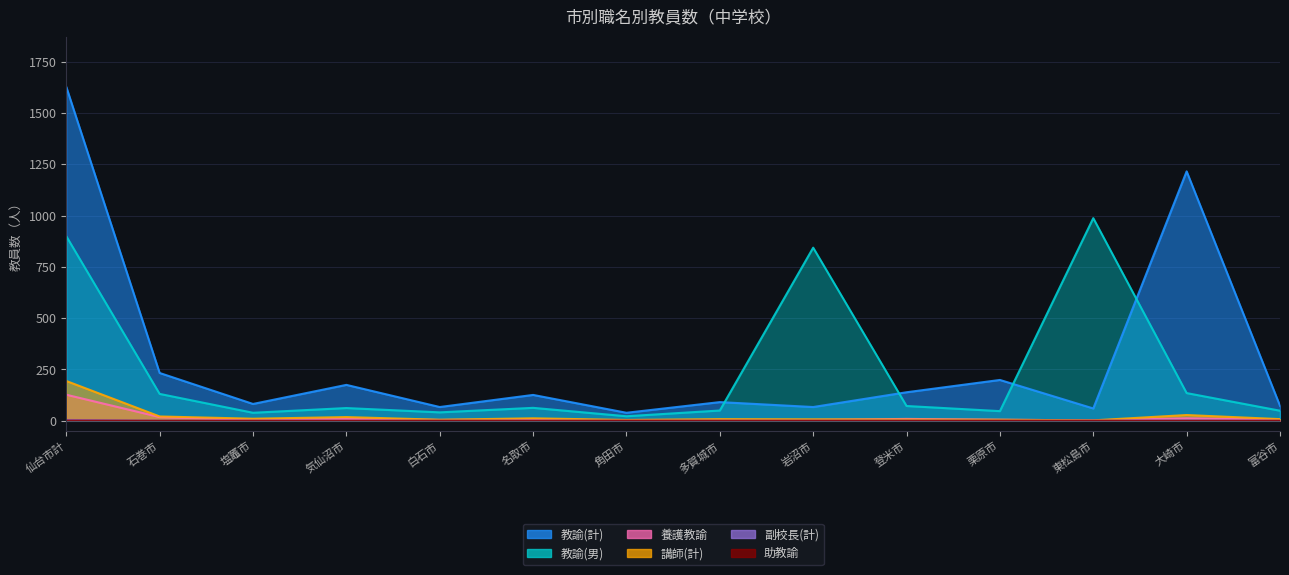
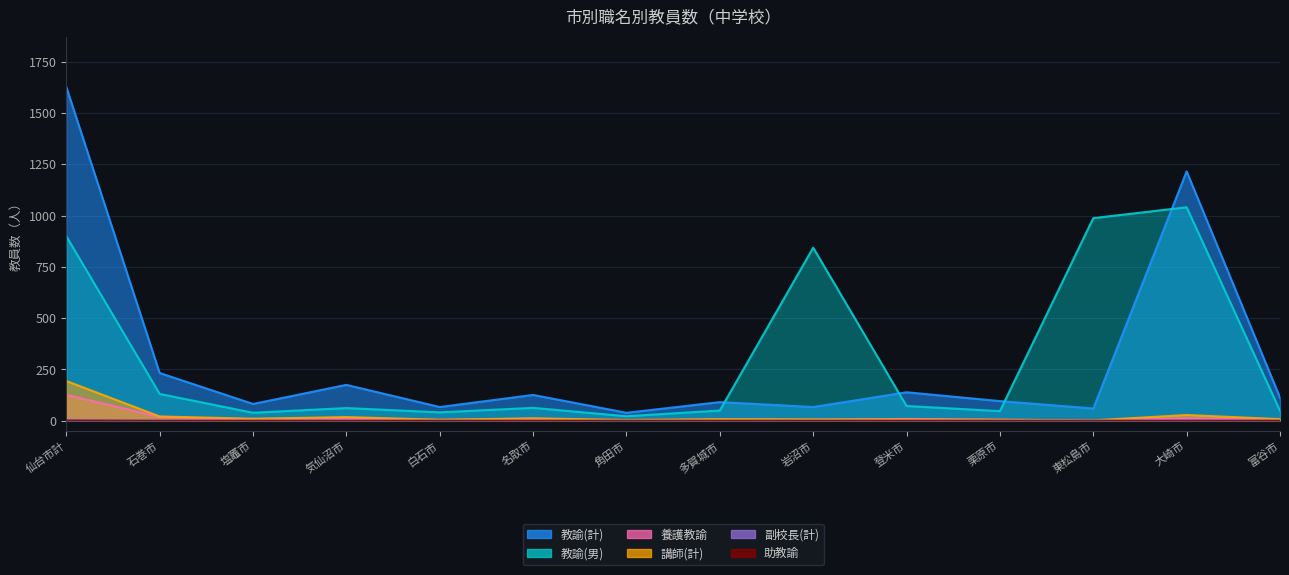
教諭(計), 栗原市: 200 -> 100
教諭(男), 大崎市: 140 -> 1040
教諭(計), 富谷市: 70 -> 110
